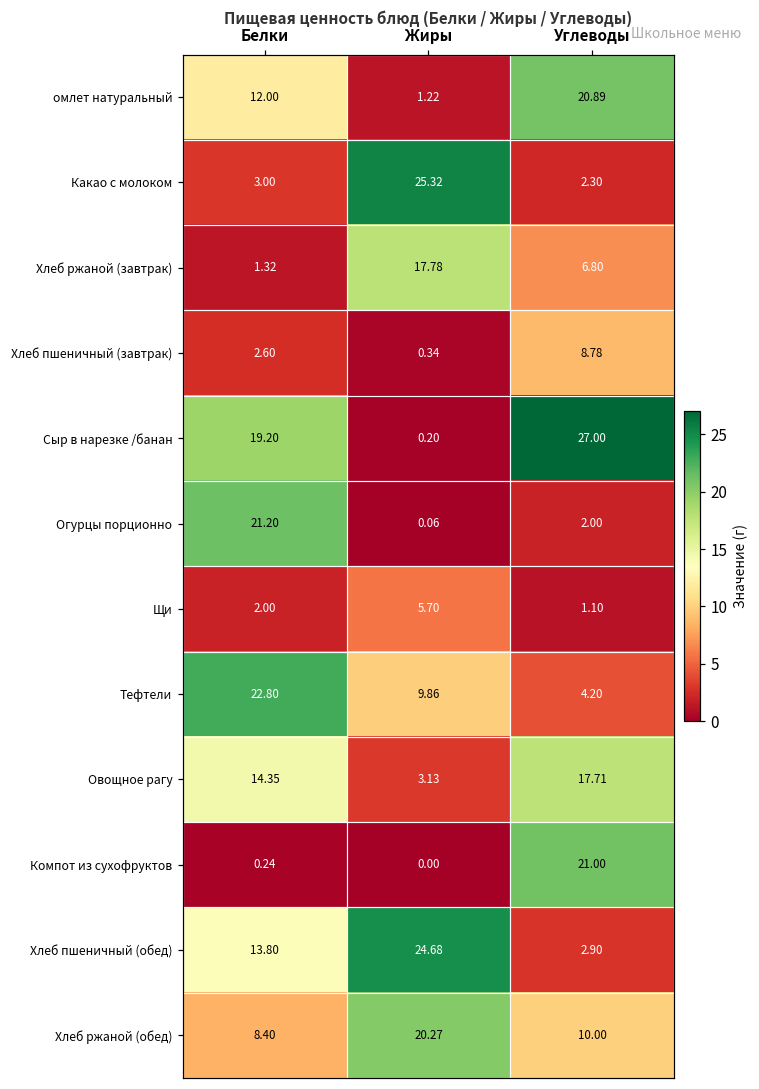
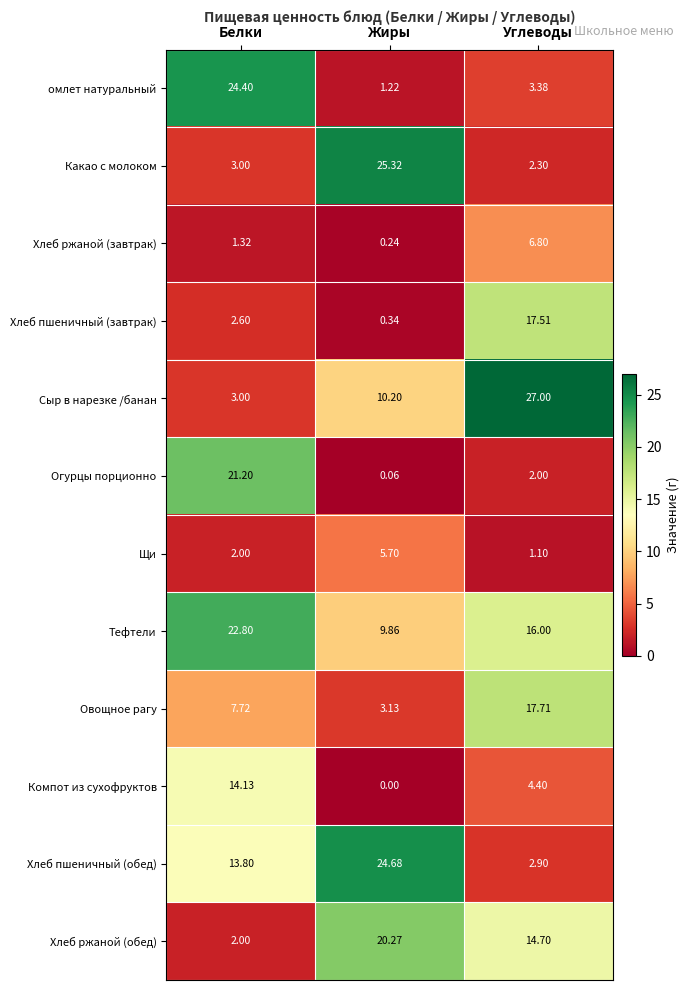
омлет натуральный, Белки: 12.00 -> 24.40
омлет натуральный, Углеводы: 20.89 -> 3.38
Хлеб ржаной (завтрак), Жиры: 17.78 -> 0.24
Хлеб пшеничный (завтрак), Углеводы: 8.78 -> 17.51
Сыр в нарезке /банан, Белки: 19.20 -> 3.00
Сыр в нарезке /банан, Жиры: 0.20 -> 10.20
Тефтели, Углеводы: 4.20 -> 16.00
Овощное рагу, Белки: 14.35 -> 7.72
Компот из сухофруктов, Белки: 0.24 -> 14.13
Компот из сухофруктов, Углеводы: 21.00 -> 4.40
Хлеб ржаной (обед), Белки: 8.40 -> 2.00
Хлеб ржаной (обед), Углеводы: 10.00 -> 14.70
